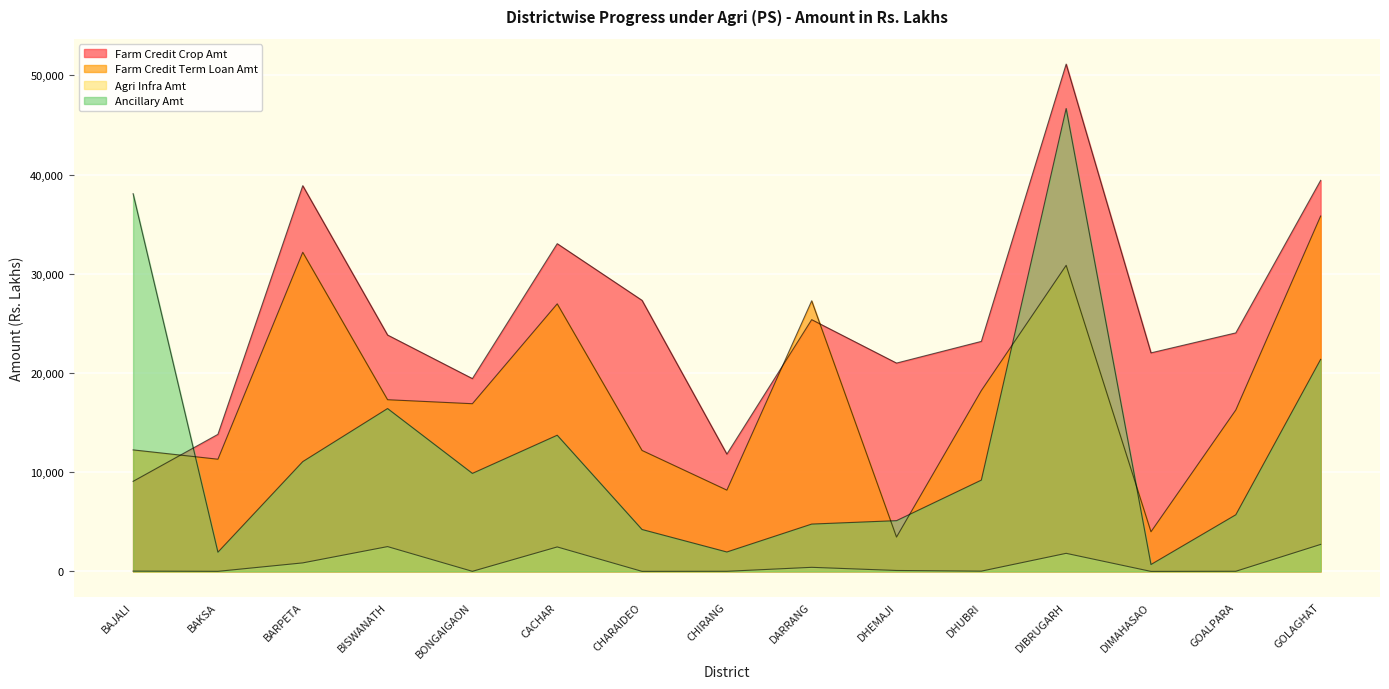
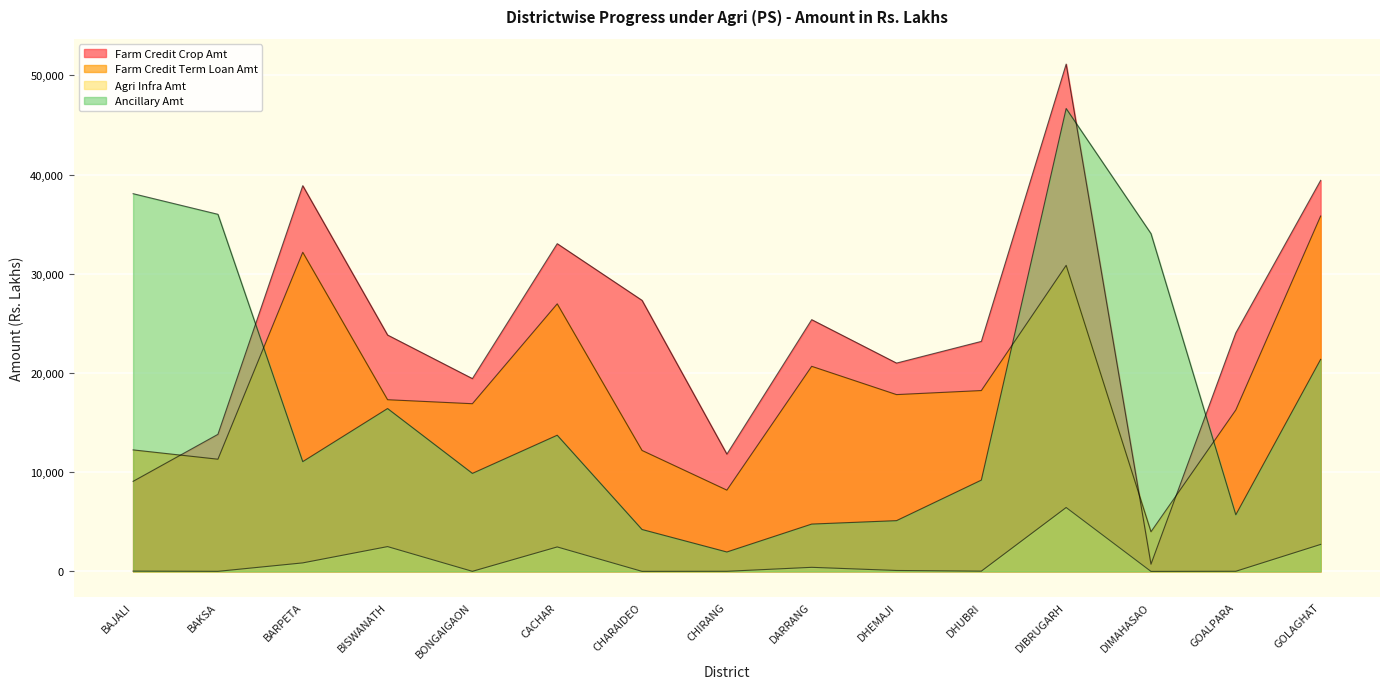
Ancillary Amt, BAKSA: 2,000 -> 36,000
Farm Credit Term Loan Amt, DARRANG: 27,000 -> 21,000
Farm Credit Term Loan Amt, DHEMAJI: 3,000 -> 18,000
Agri Infra Amt, DIBRUGARH: 2,000 -> 6,000
Farm Credit Crop Amt, DIMAHASAO: 22,000 -> 1,000
Ancillary Amt, DIMAHASAO: 1,000 -> 34,000
